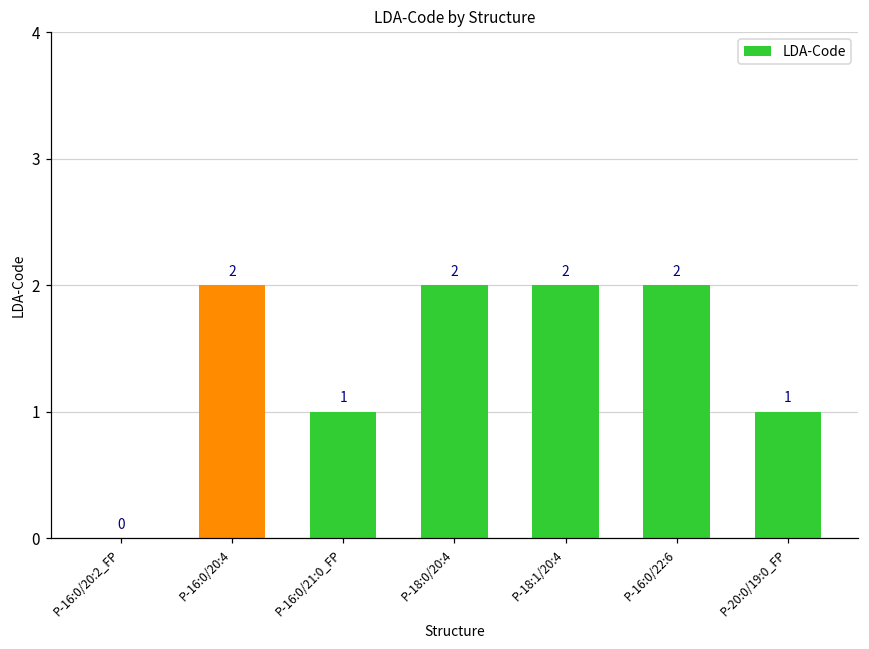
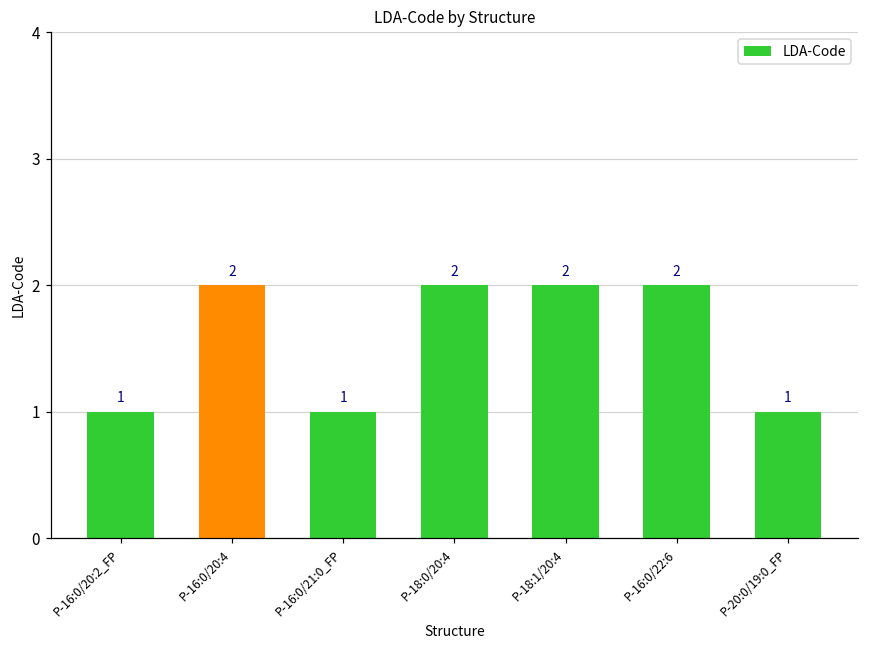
P-16:0/20:2_FP: 0 -> 1
